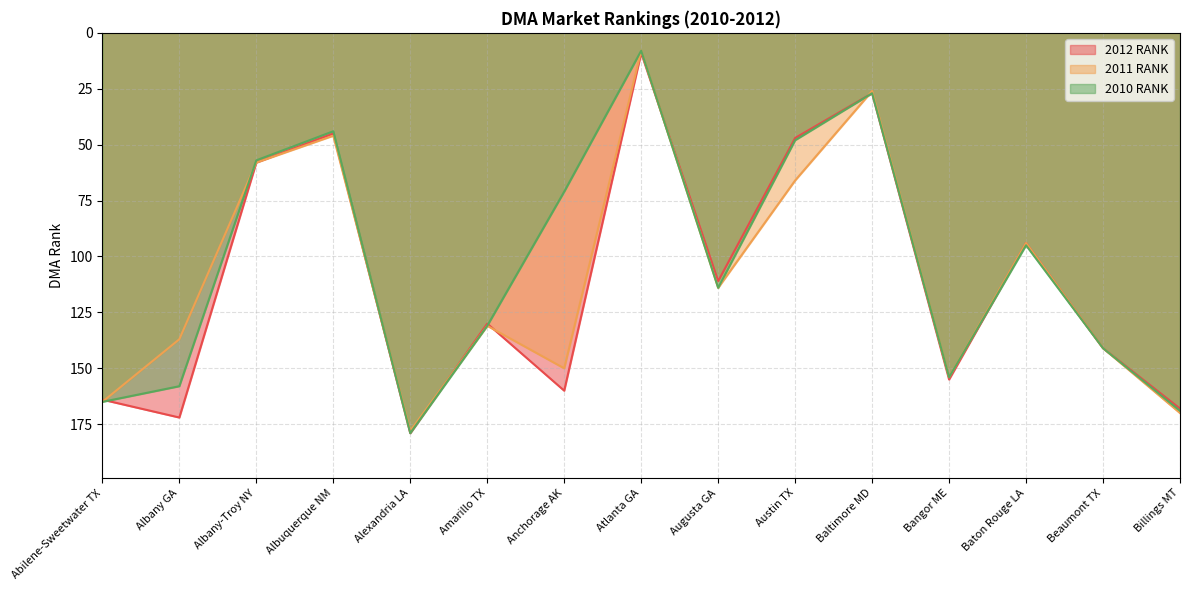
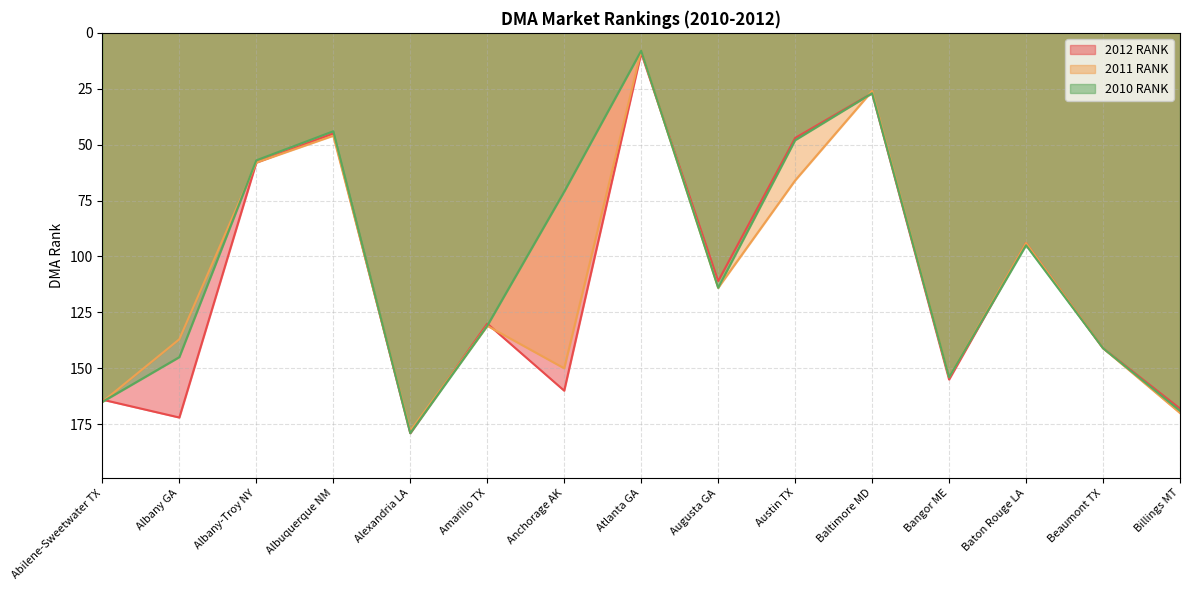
2010 RANK, Albany GA: 158 -> 145
